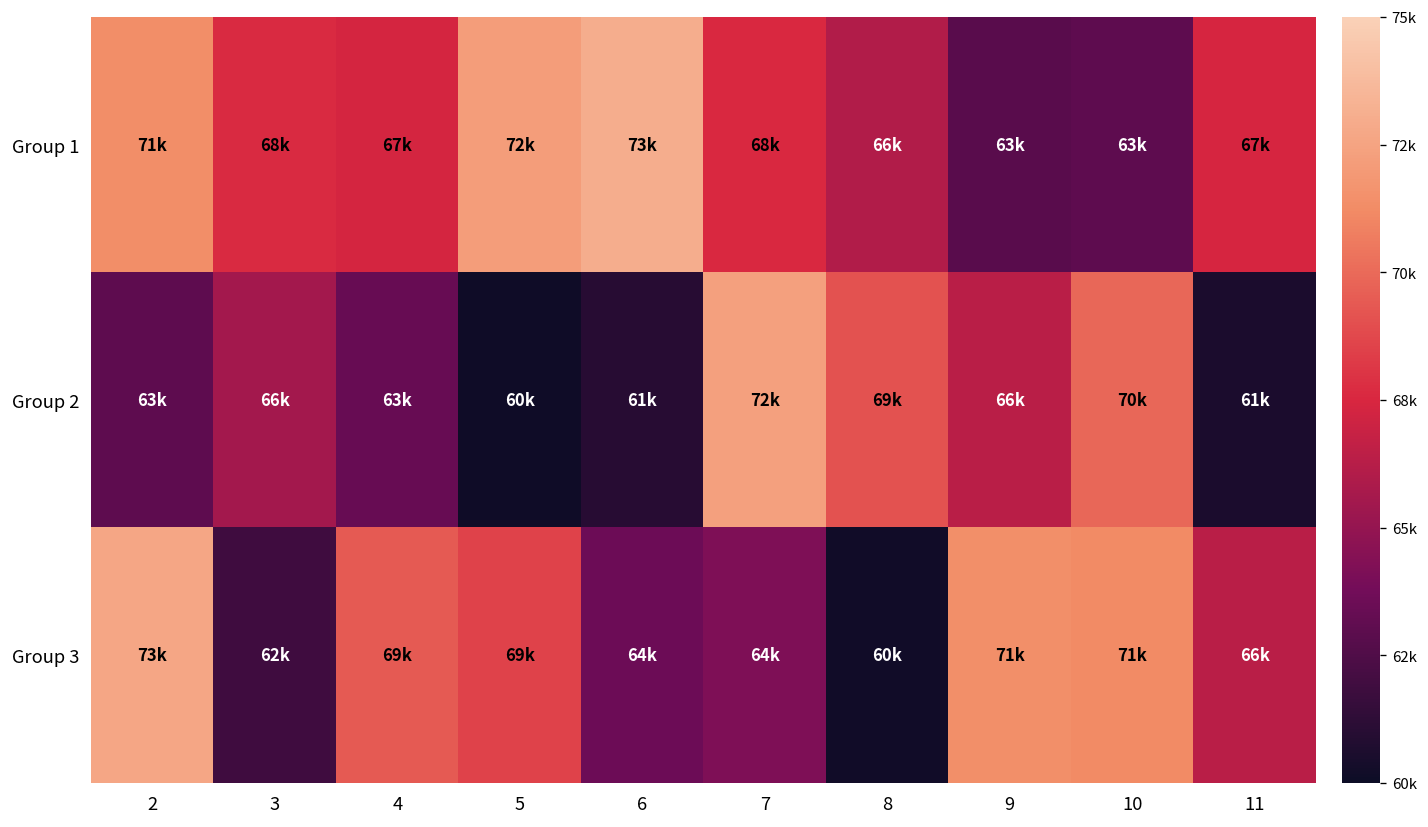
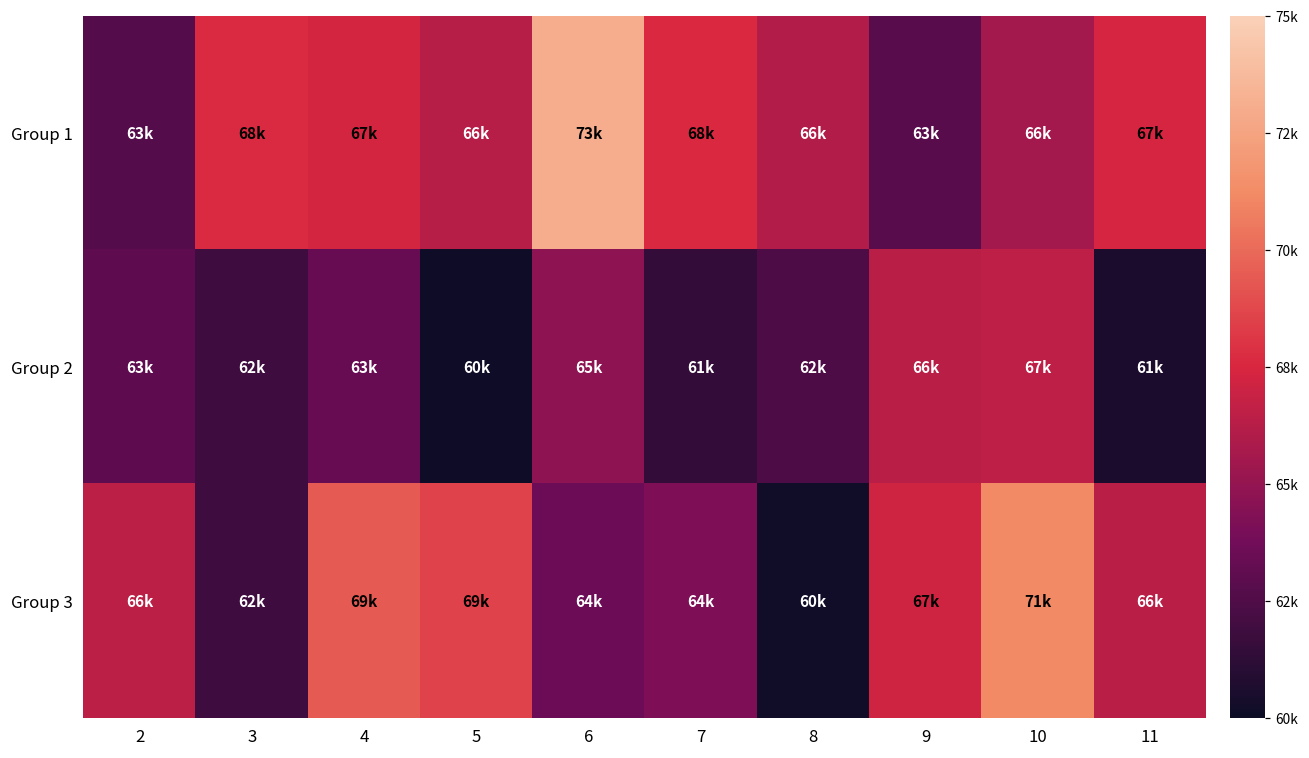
Group 1, 2: 71k -> 63k
Group 1, 5: 72k -> 66k
Group 1, 10: 63k -> 66k
Group 2, 3: 66k -> 62k
Group 2, 6: 61k -> 65k
Group 2, 7: 72k -> 61k
Group 2, 8: 69k -> 62k
Group 2, 10: 70k -> 67k
Group 3, 2: 73k -> 66k
Group 3, 9: 71k -> 67k
